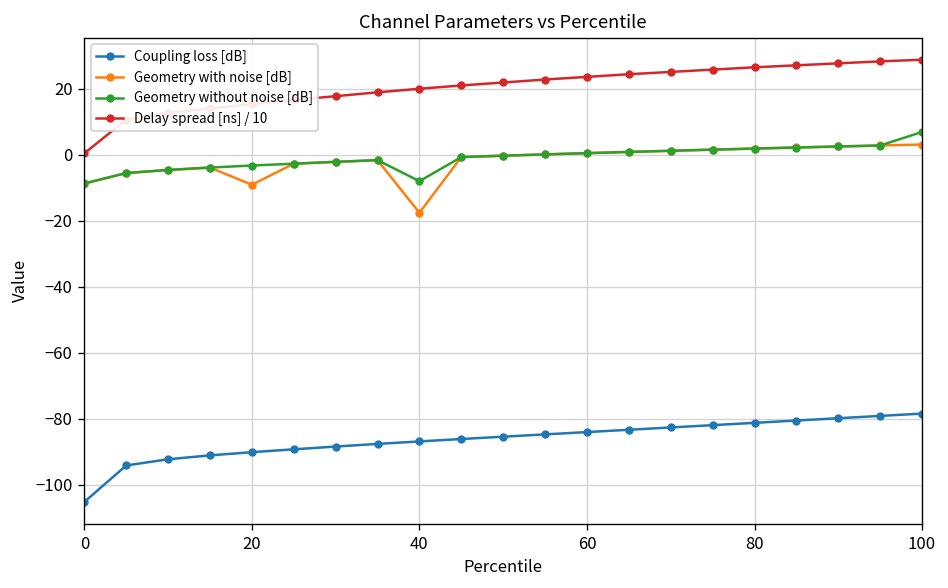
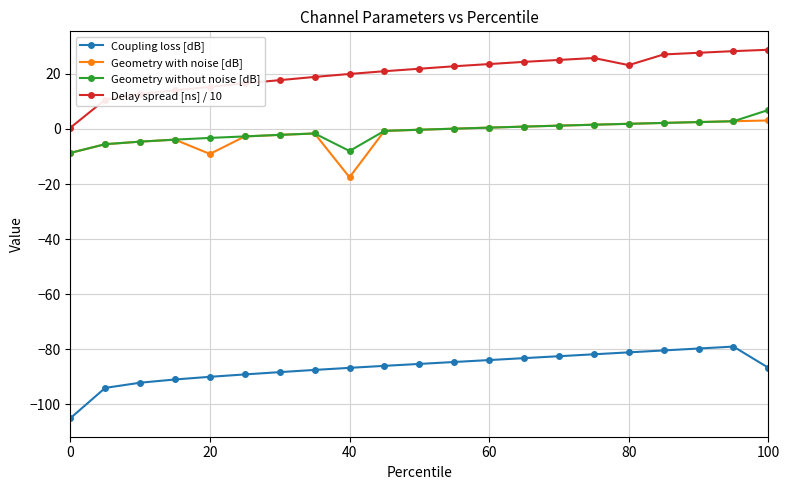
Delay spread [ns] / 10, 80: 27 -> 23
Coupling loss [dB], 100: -78 -> -87
